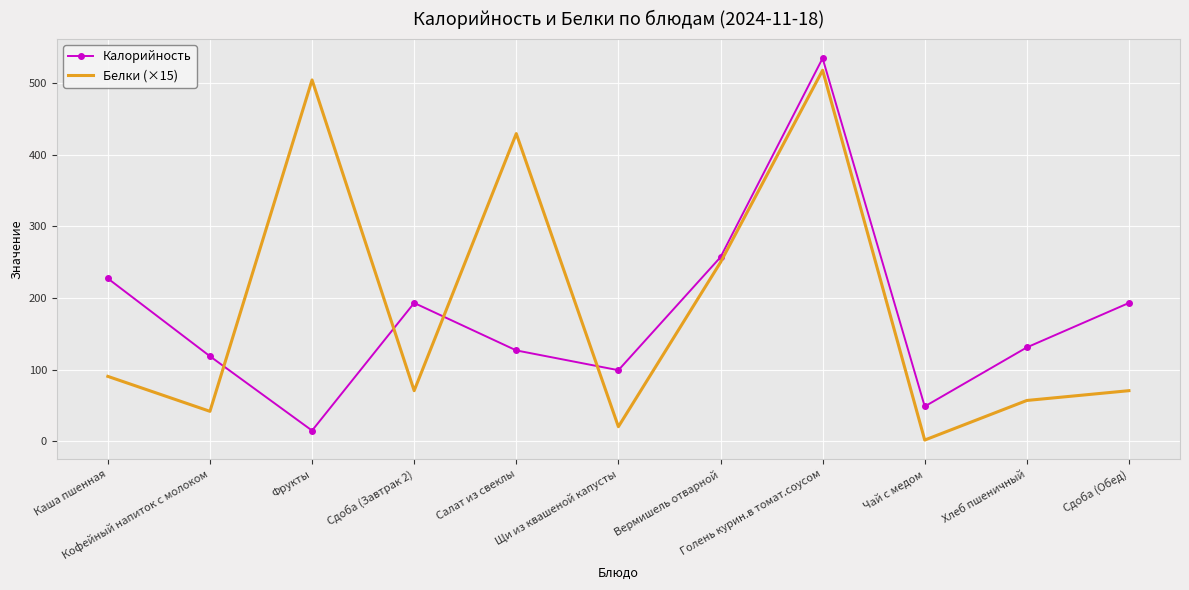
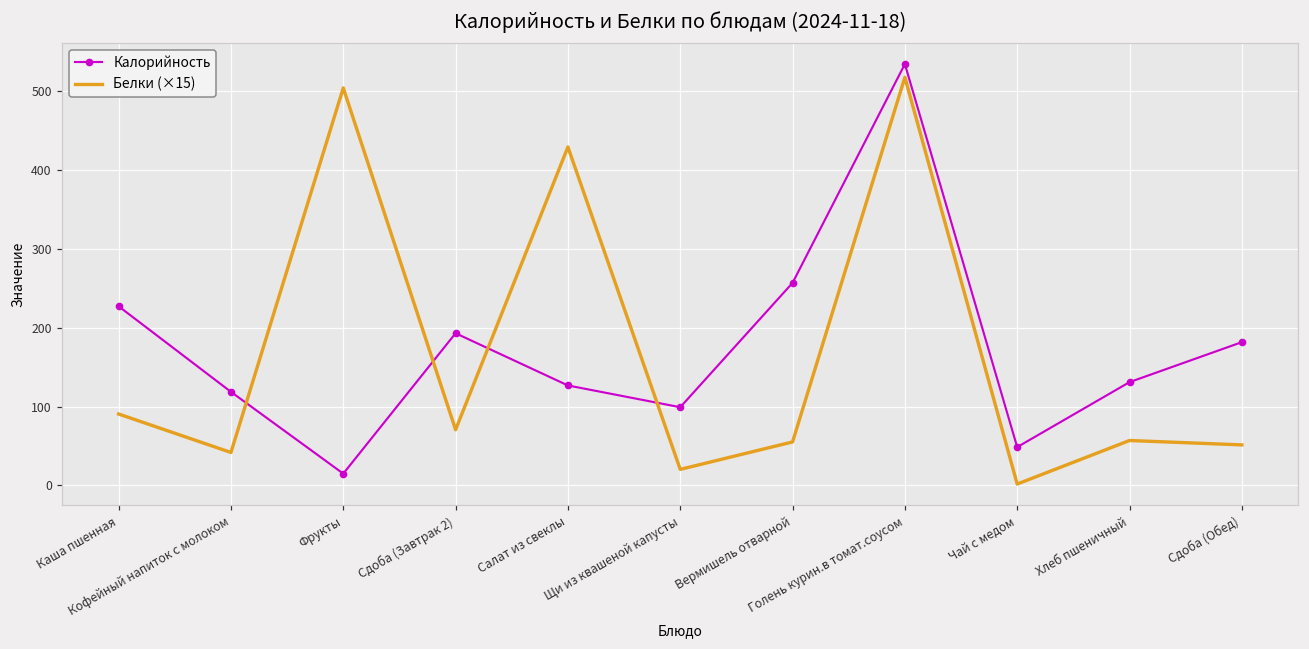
Белки (×15), Вермишель отварной: 250 -> 60
Калорийность, Сдоба (Обед): 190 -> 180
Белки (×15), Сдоба (Обед): 70 -> 50
